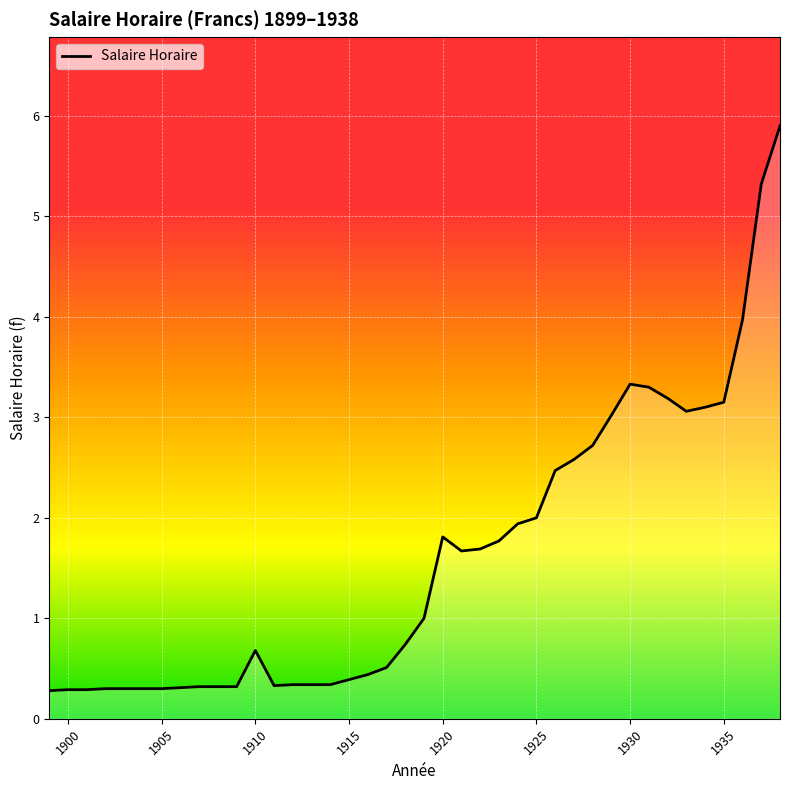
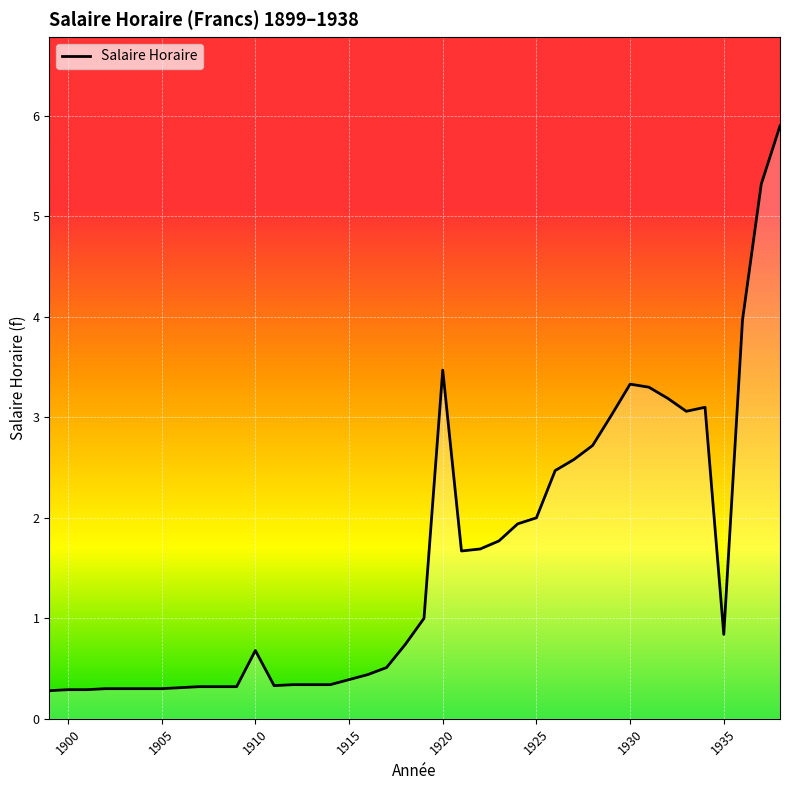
1920: 1.81 -> 3.47
1935: 3.15 -> 0.84
